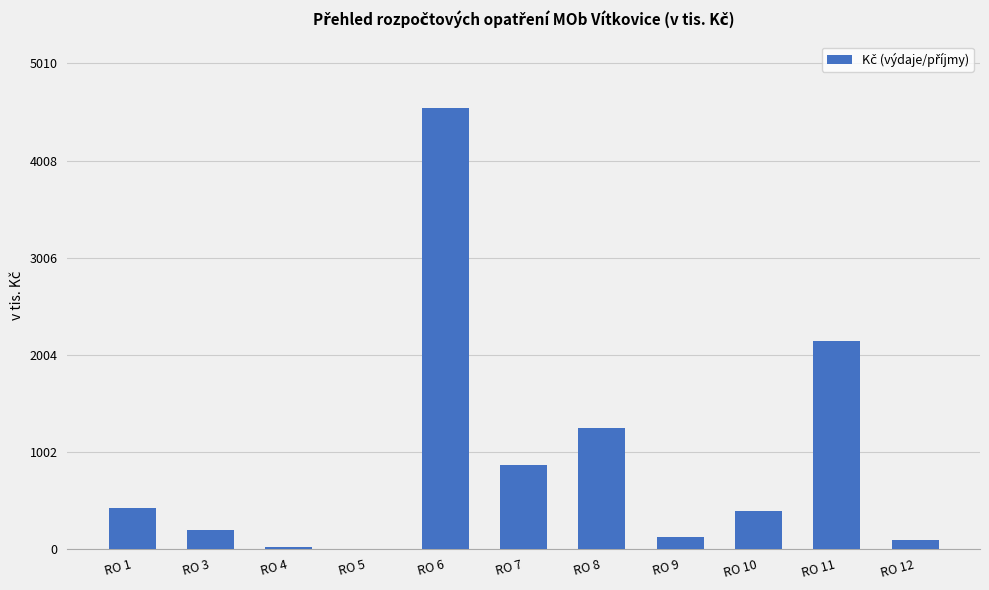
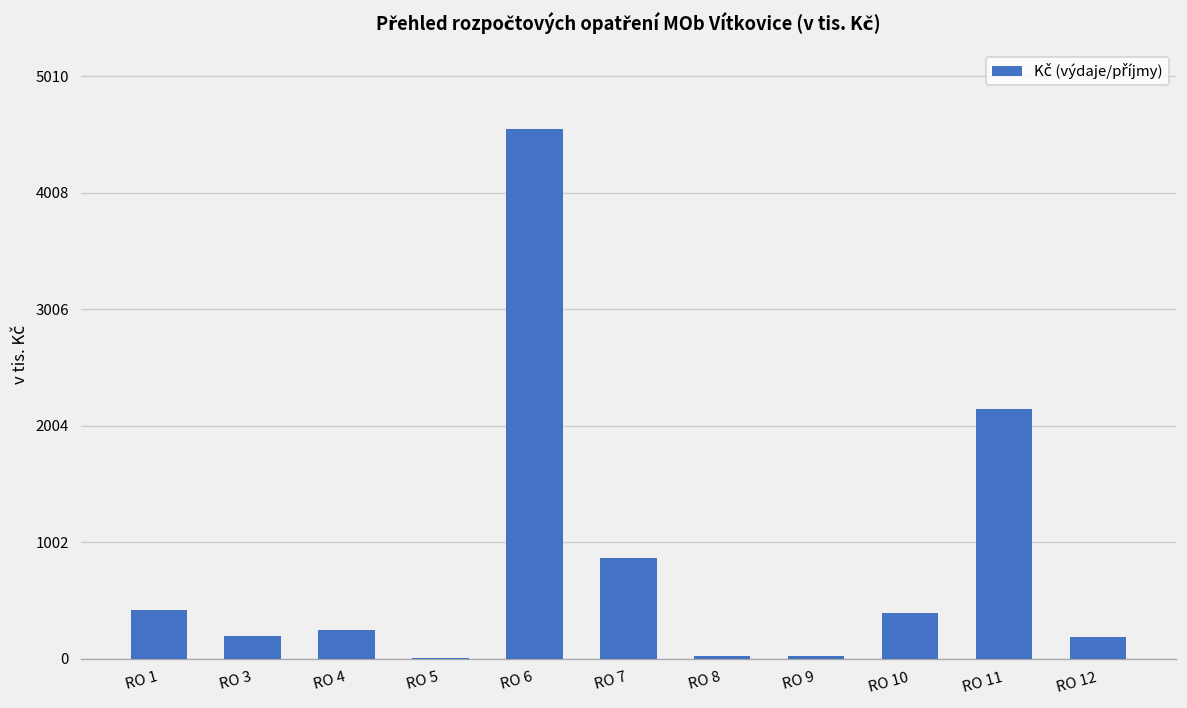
RO 4: 0 -> 200
RO 8: 1300 -> 0
RO 9: 100 -> 0
RO 12: 100 -> 200
